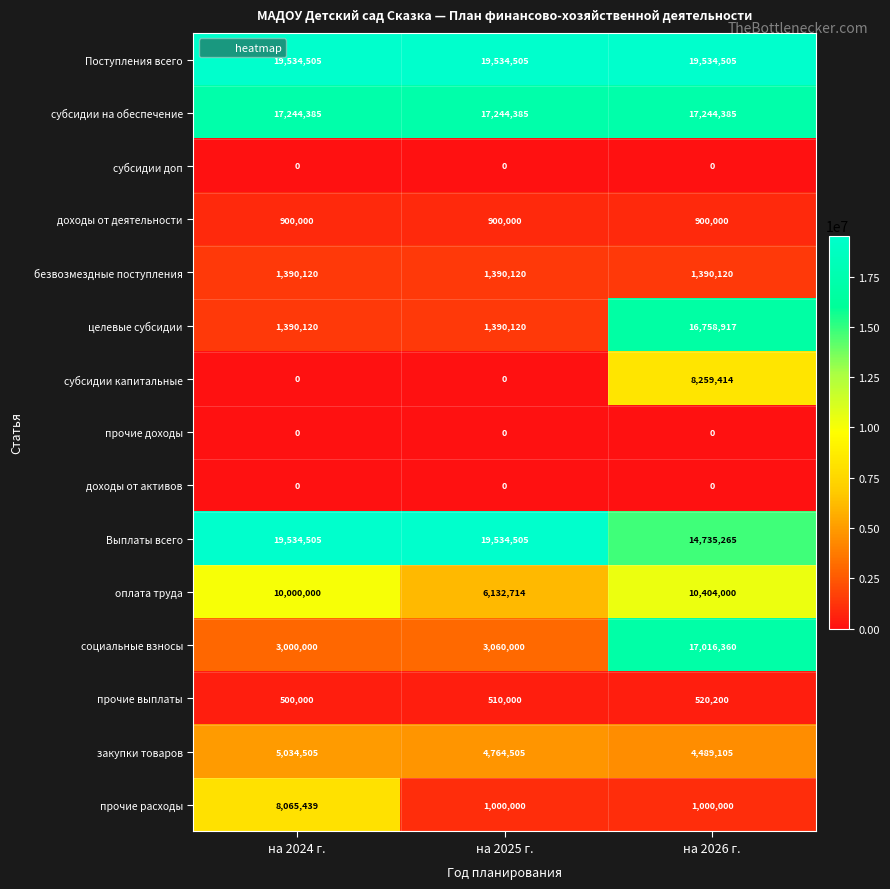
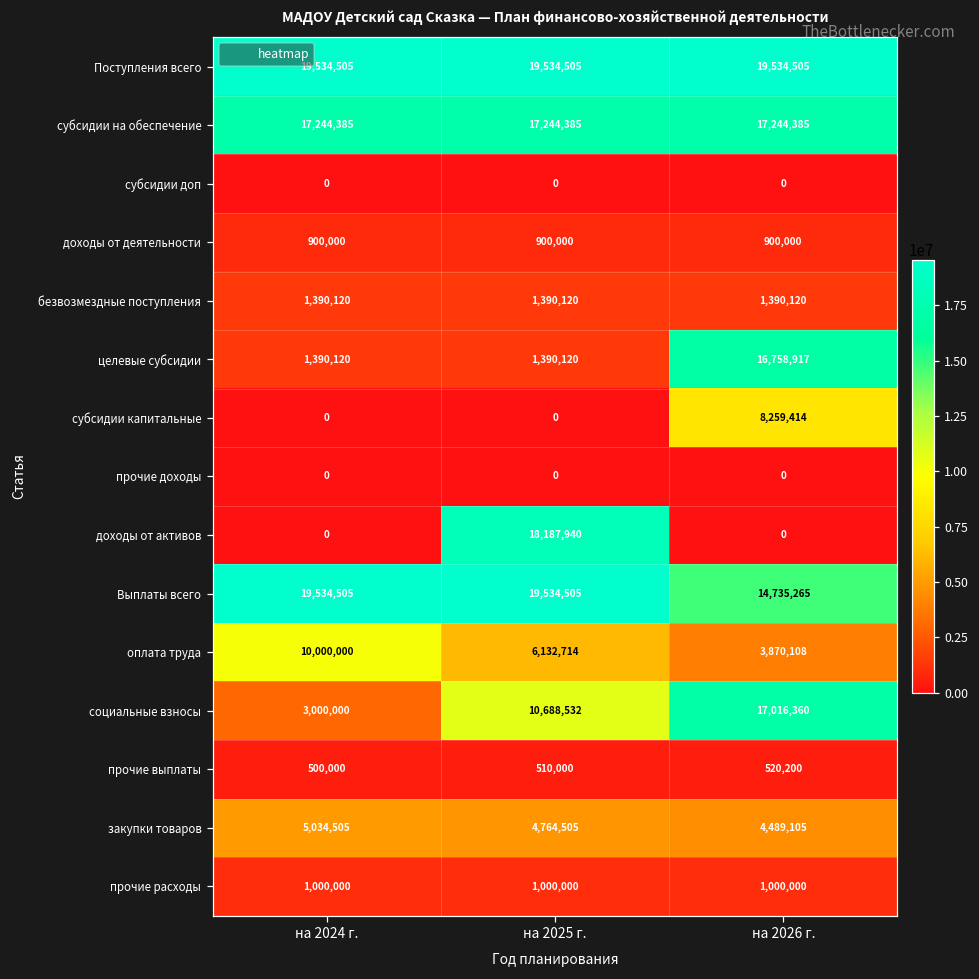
доходы от активов, на 2025 г.: 0 -> 18,187,940
оплата труда, на 2026 г.: 10,404,000 -> 3,870,108
социальные взносы, на 2025 г.: 3,060,000 -> 10,688,532
прочие расходы, на 2024 г.: 8,065,439 -> 1,000,000
